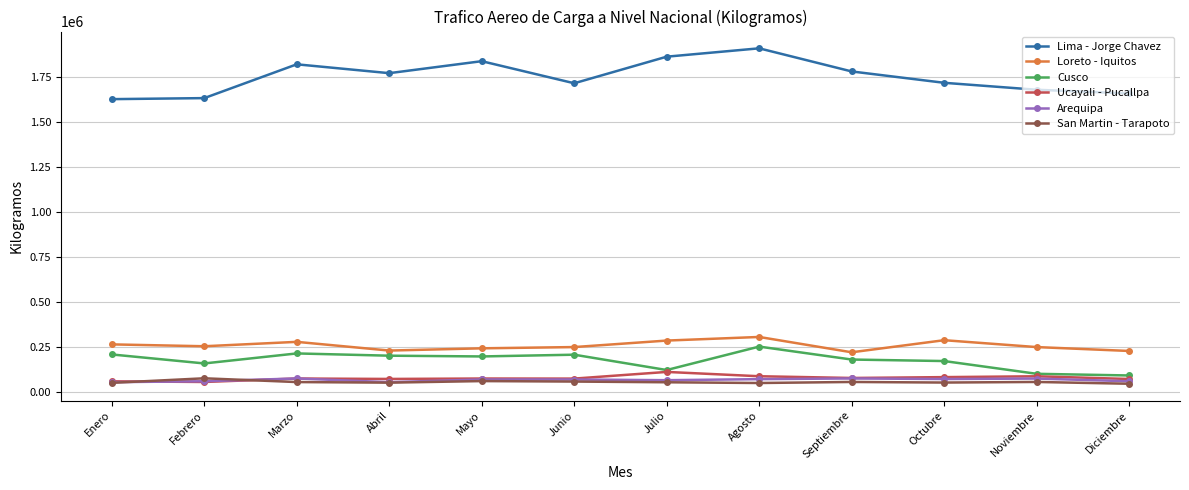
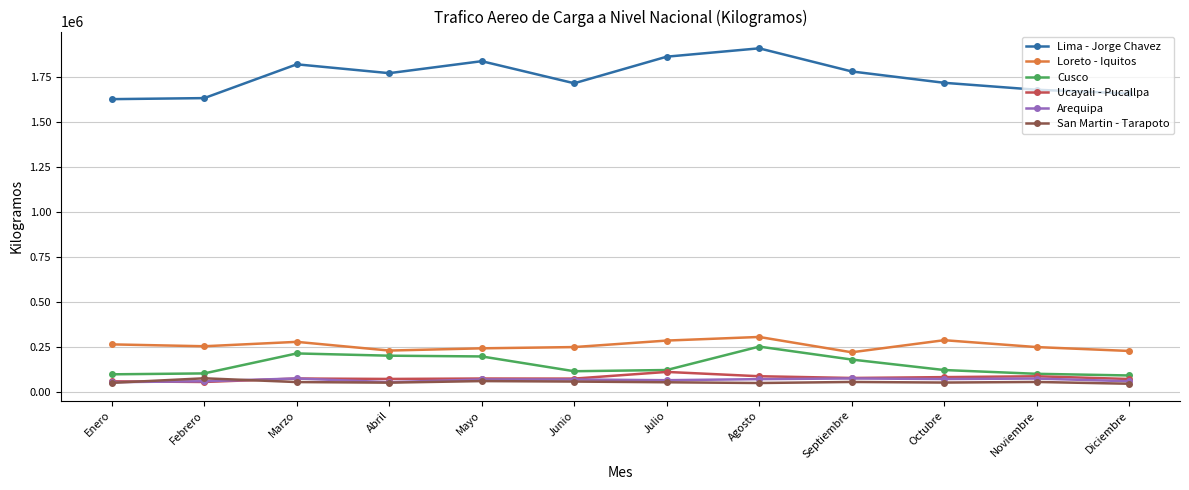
Cusco, Enero: 210000 -> 100000
Cusco, Febrero: 160000 -> 100000
Cusco, Junio: 210000 -> 120000
Cusco, Octubre: 170000 -> 120000
